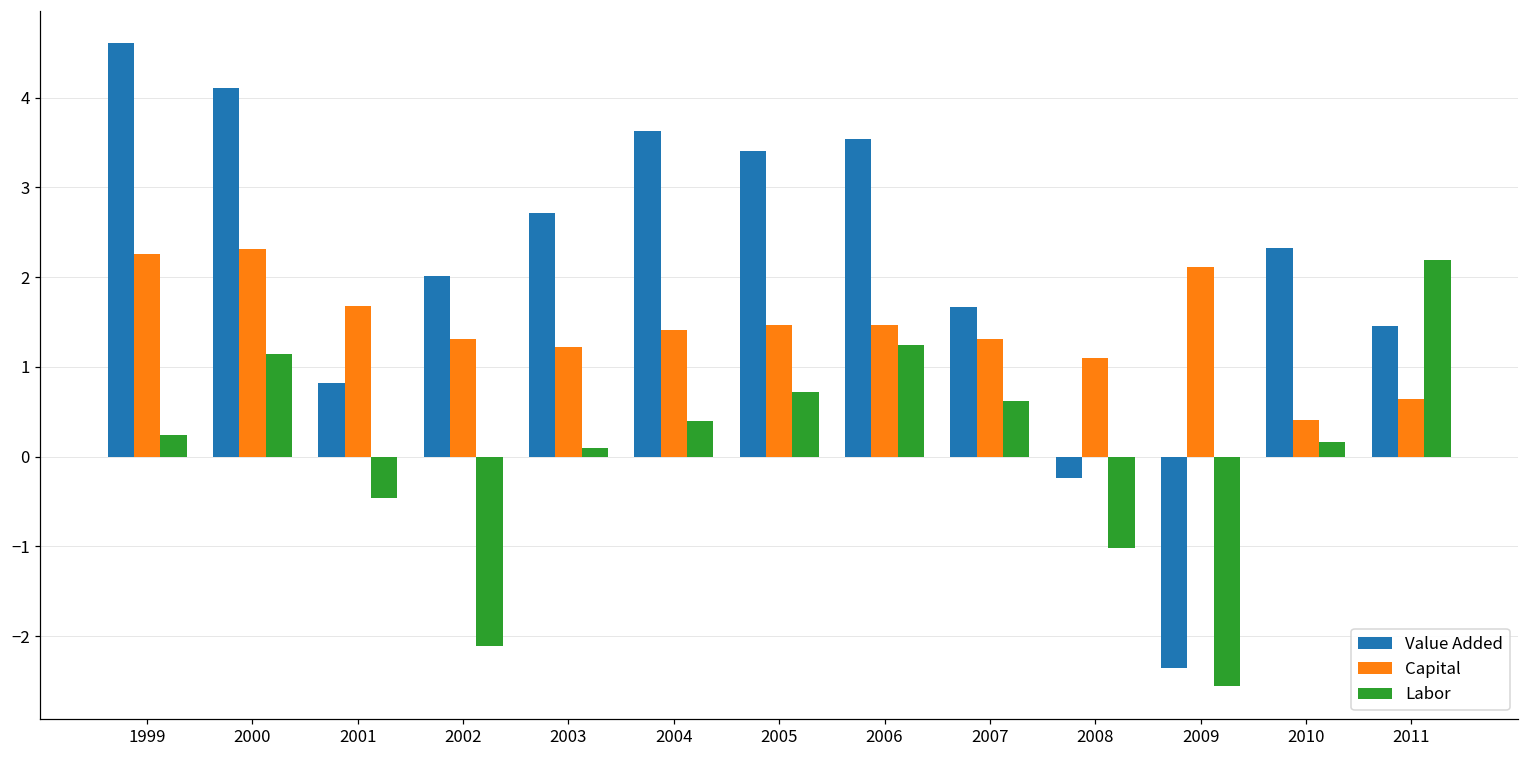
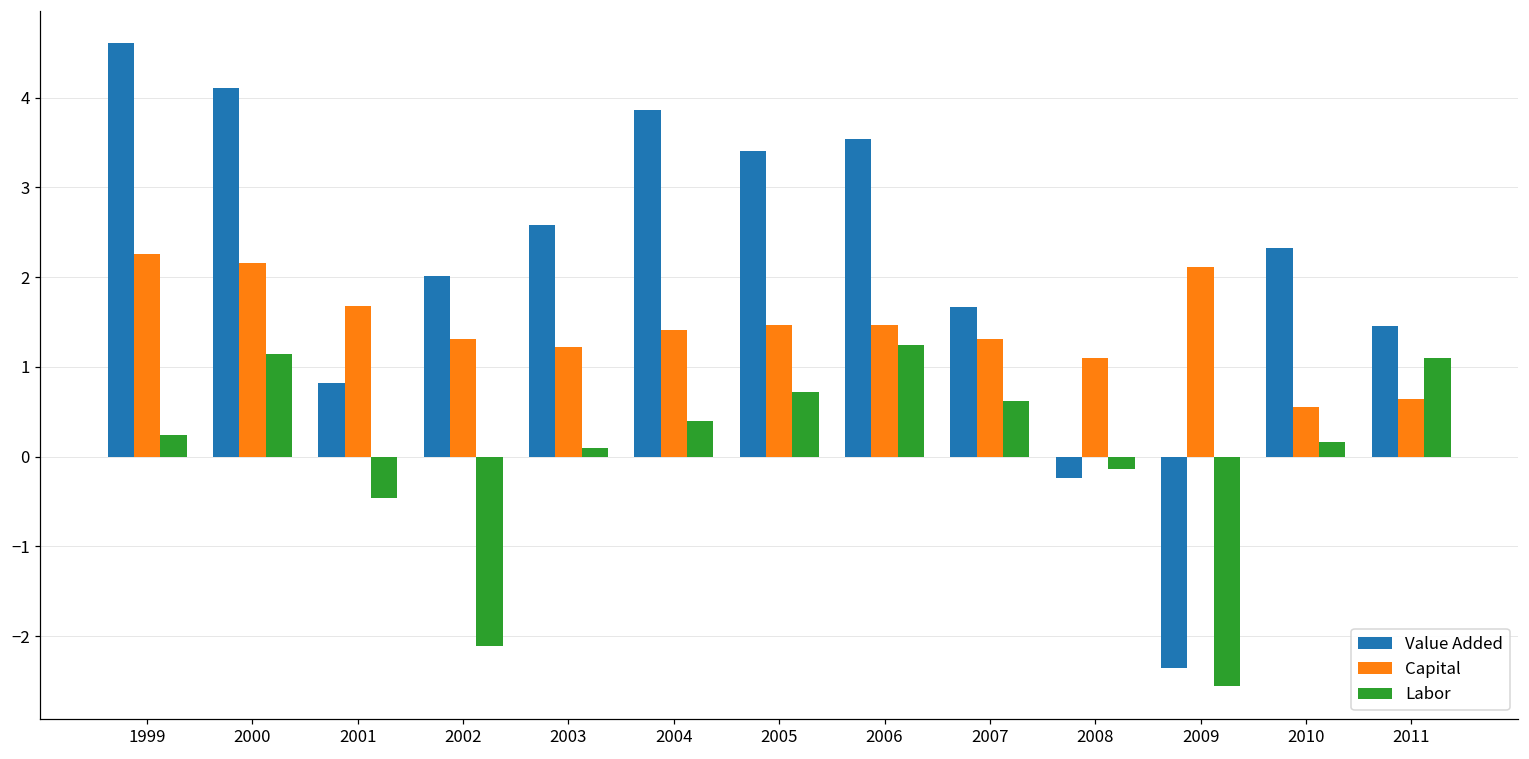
Capital, 2000: 2.3 -> 2.2
Value Added, 2003: 2.7 -> 2.6
Value Added, 2004: 3.6 -> 3.9
Labor, 2008: -1.0 -> -0.1
Capital, 2010: 0.4 -> 0.6
Labor, 2011: 2.2 -> 1.1
